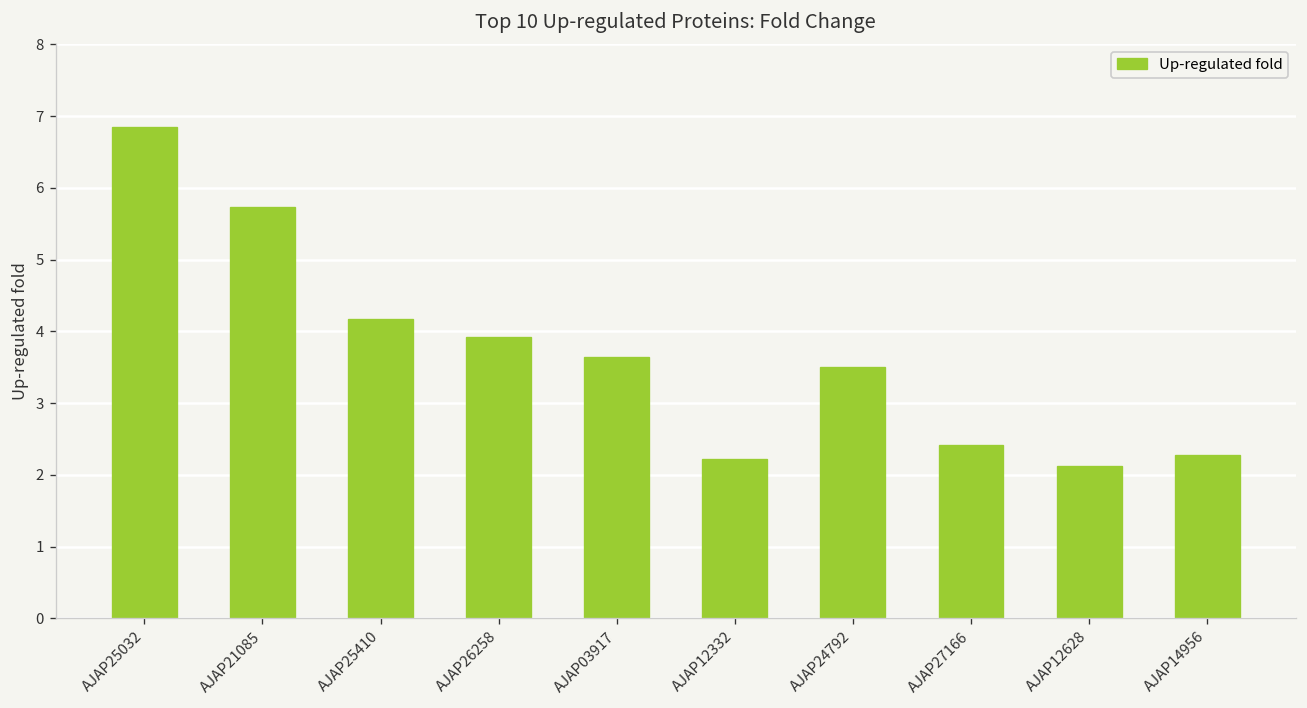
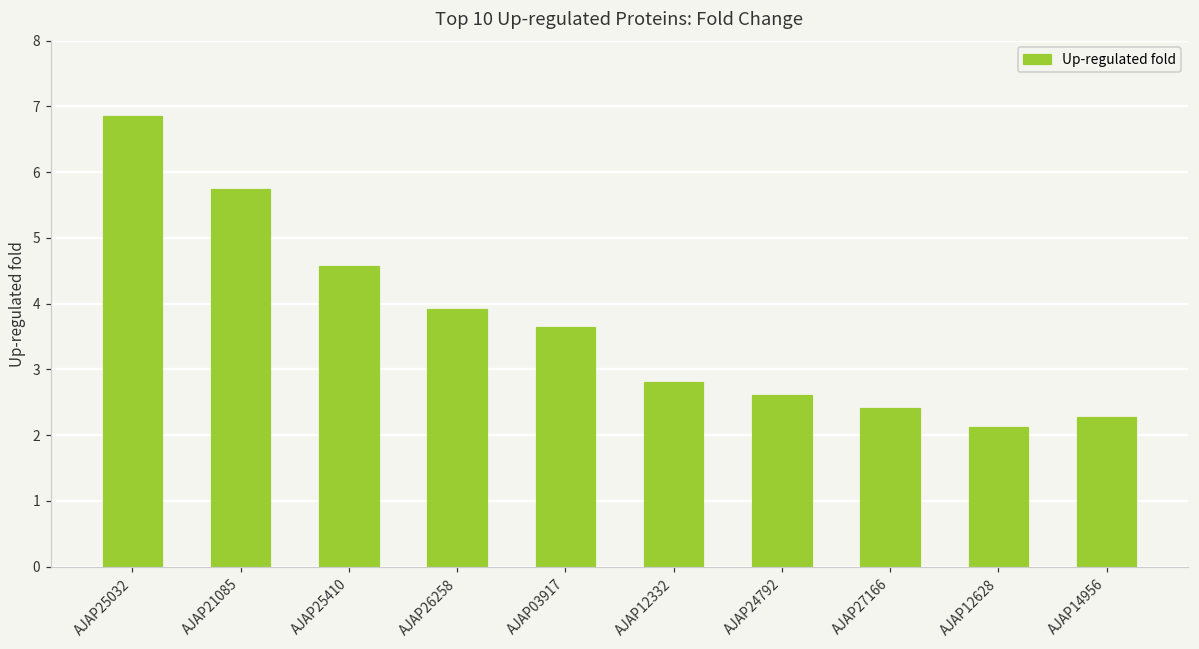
AJAP25410: 4.2 -> 4.6
AJAP12332: 2.2 -> 2.8
AJAP24792: 3.5 -> 2.6
